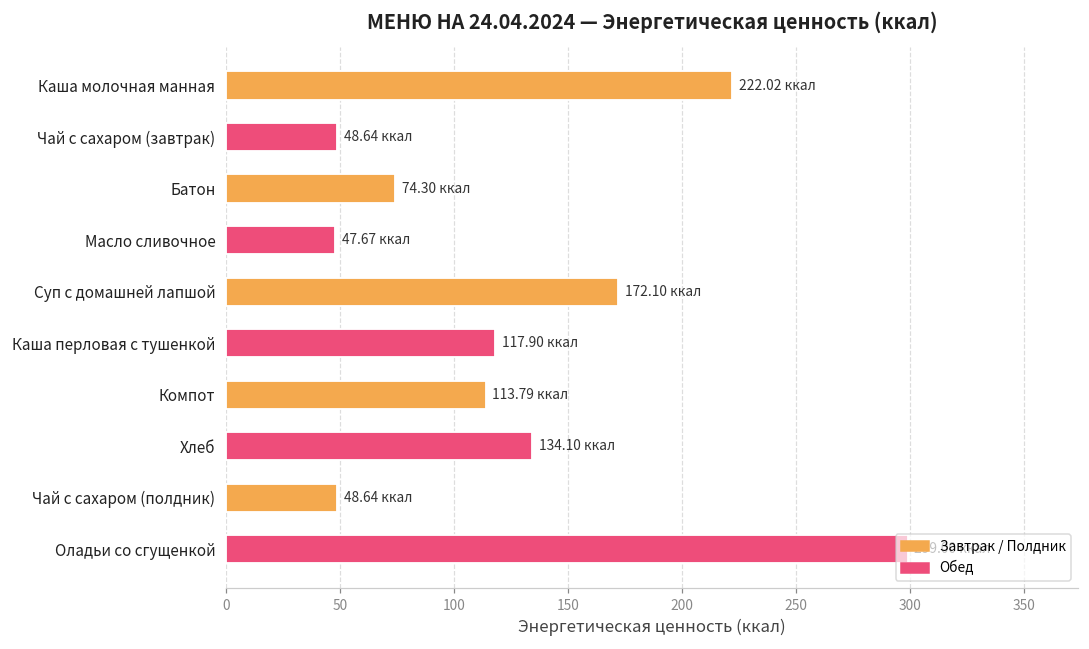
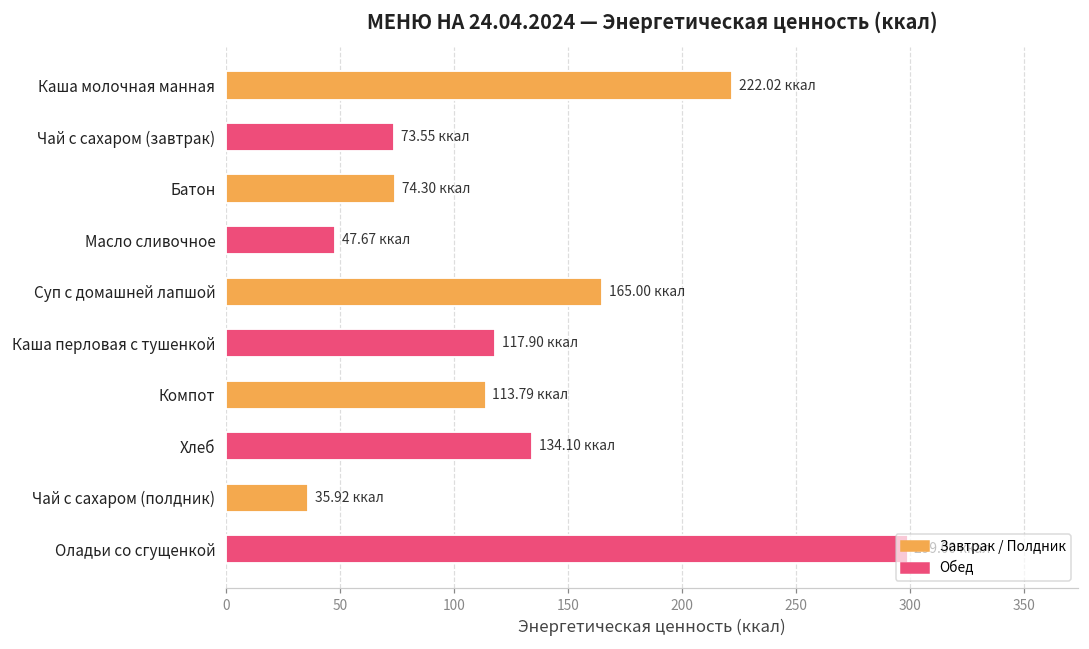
Чай с сахаром (завтрак): 48.64 -> 73.55
Суп с домашней лапшой: 172.10 -> 165.00
Чай с сахаром (полдник): 48.64 -> 35.92
